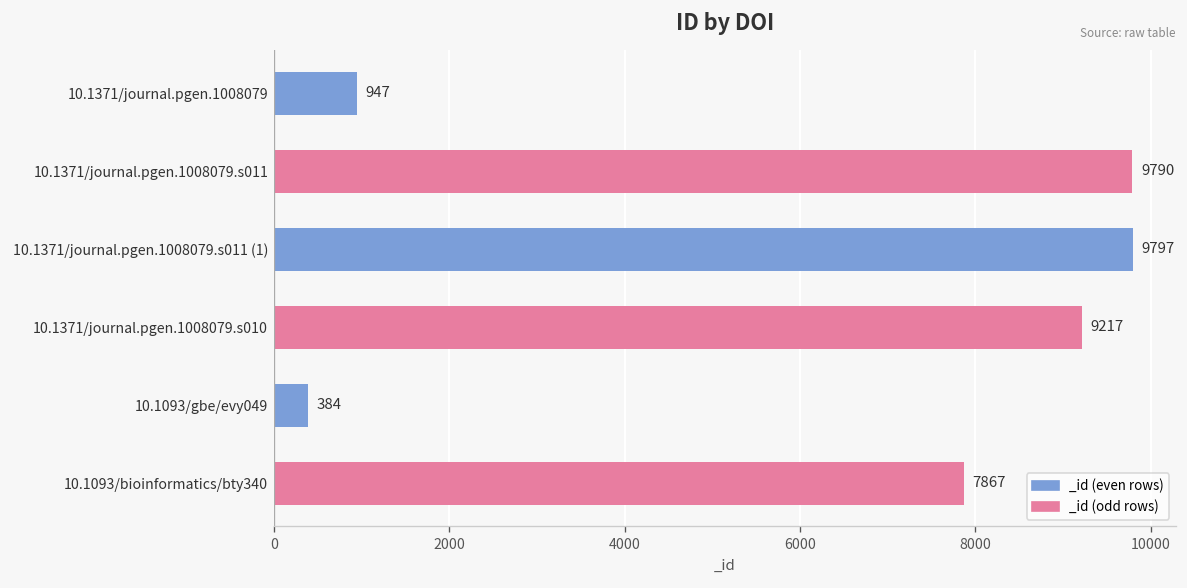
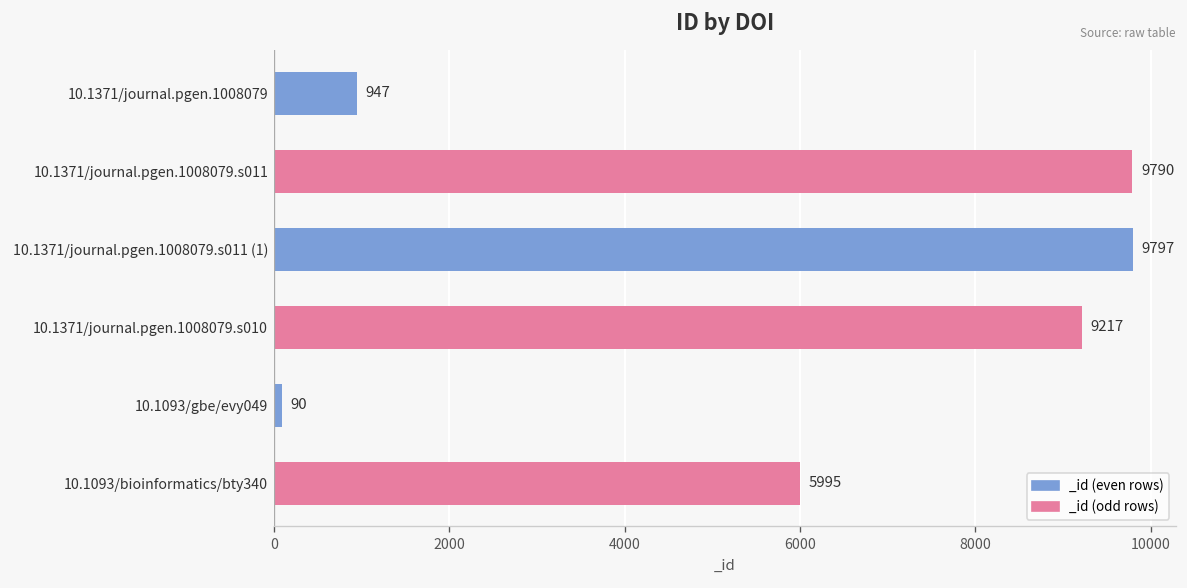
10.1093/gbe/evy049: 384 -> 90
10.1093/bioinformatics/bty340: 7867 -> 5995
